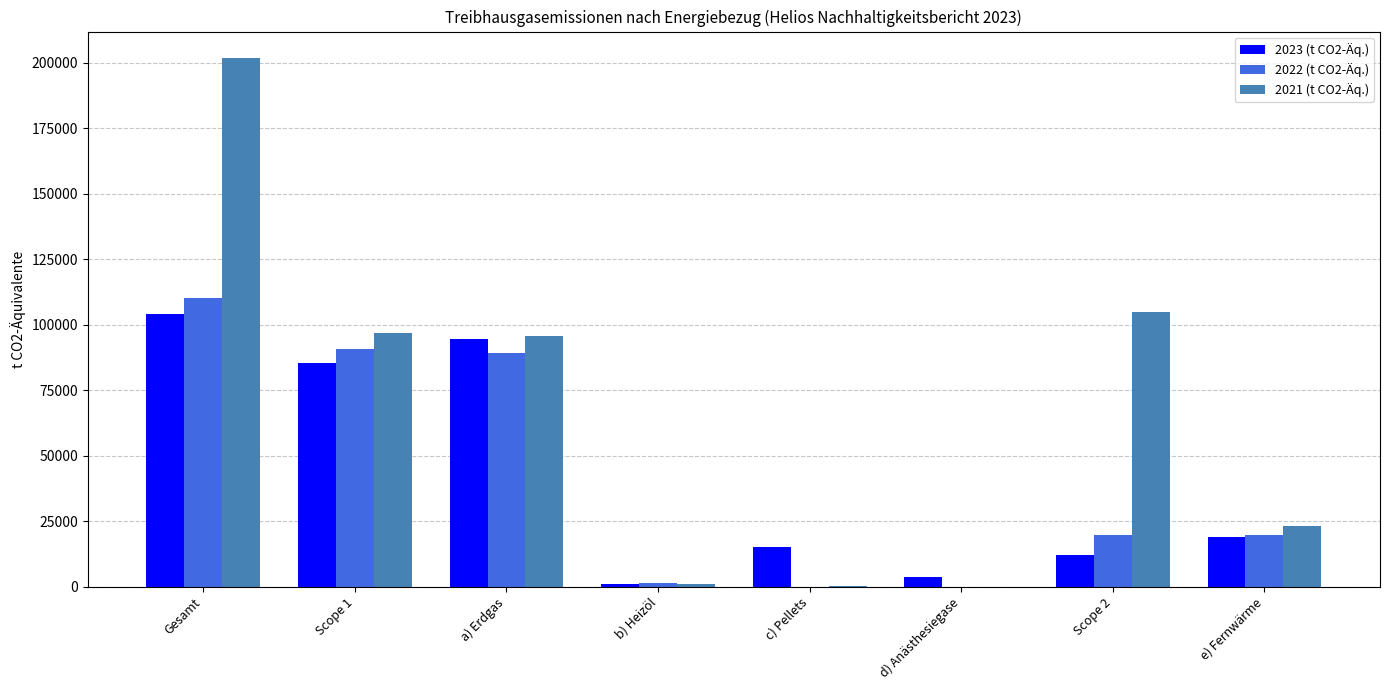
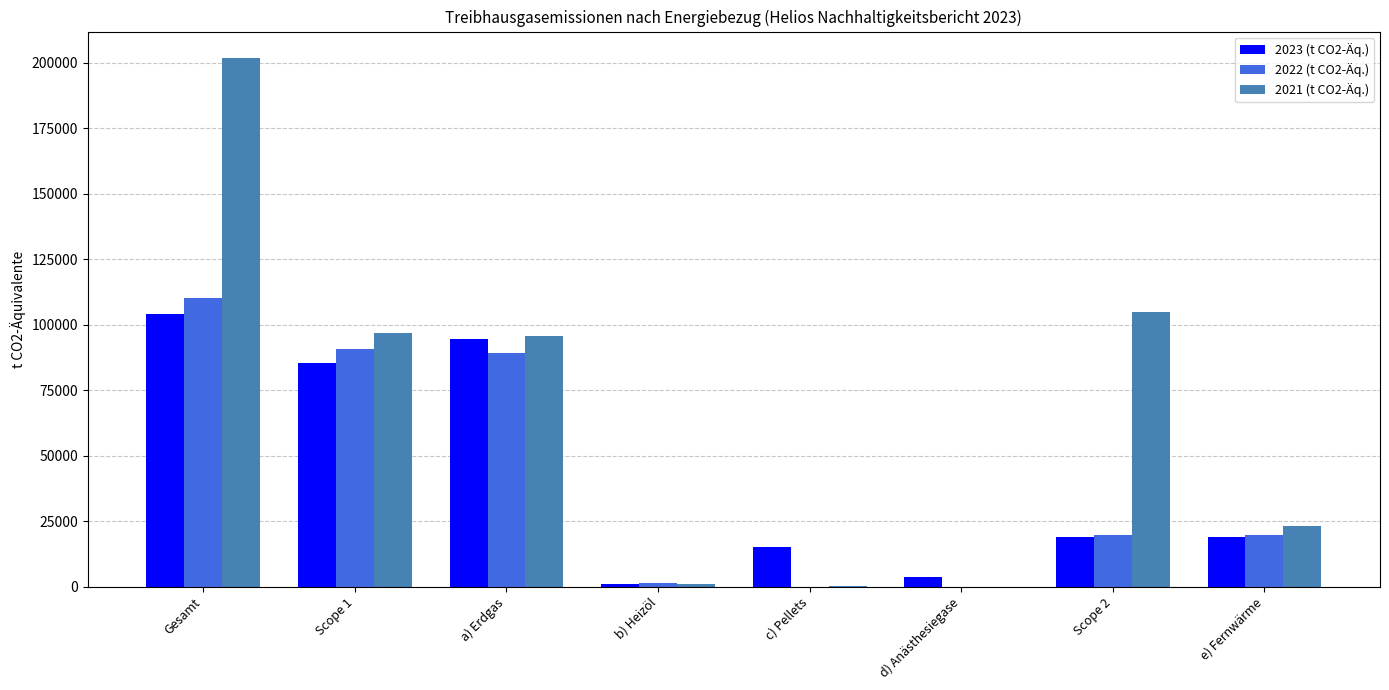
2023 (t CO2-Äq.), Scope 2: 12000 -> 19000
